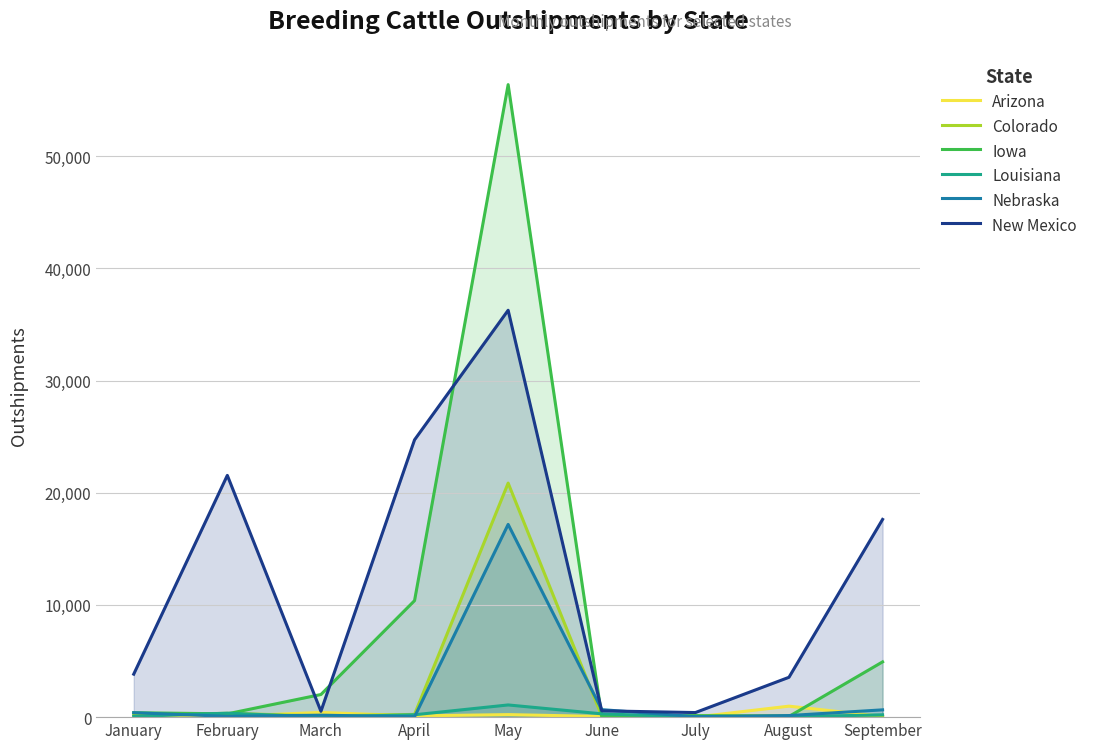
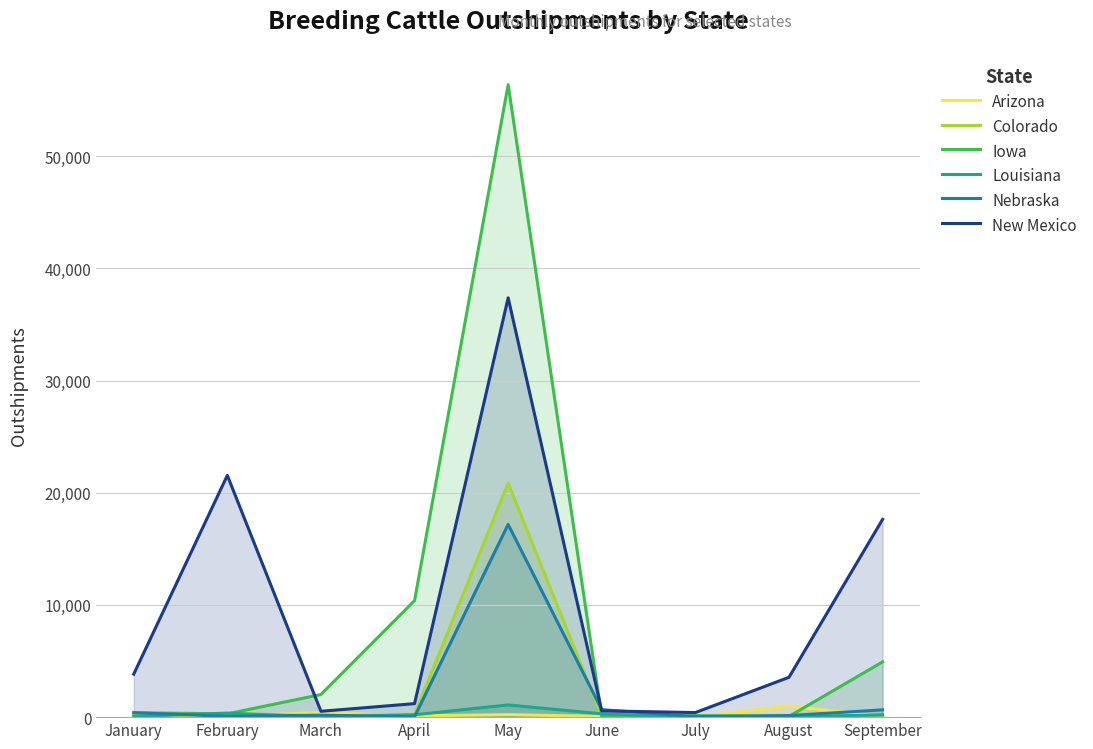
New Mexico, April: 24,700 -> 1,200
New Mexico, May: 36,300 -> 37,400
